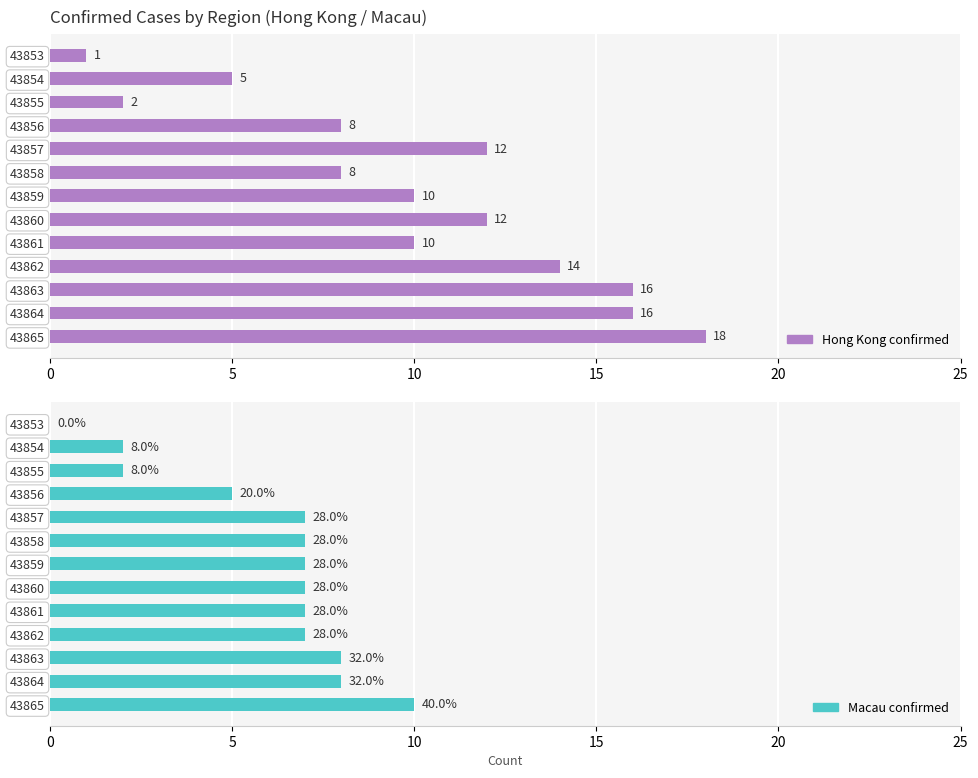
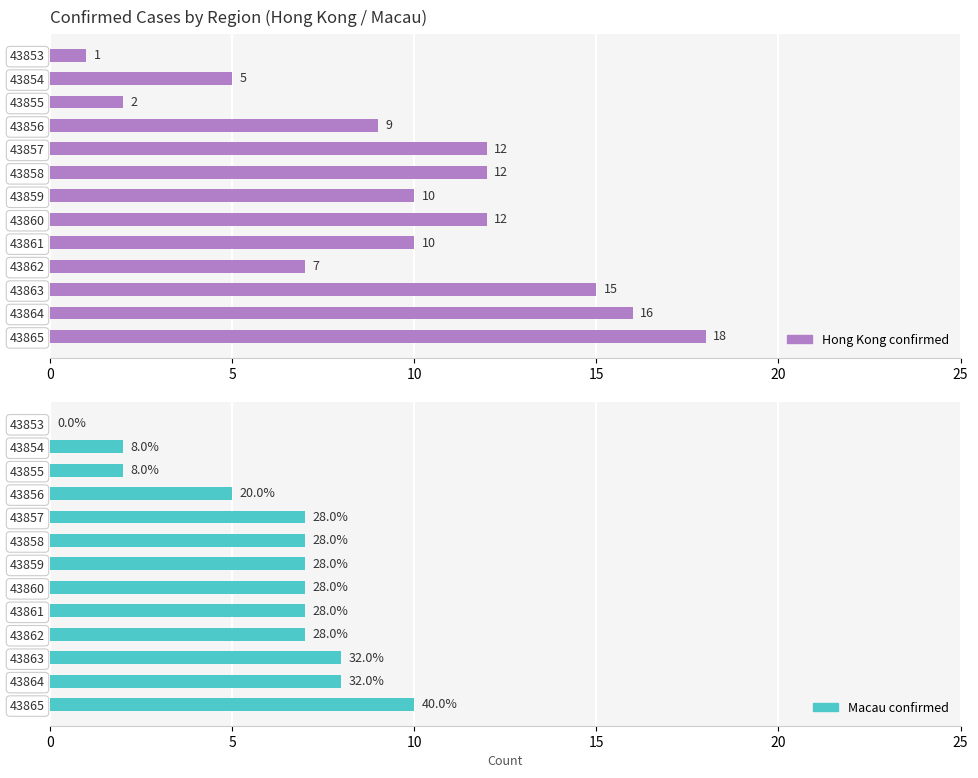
Confirmed Cases by Region (Hong Kong / Macau), 43856: 8 -> 9
Confirmed Cases by Region (Hong Kong / Macau), 43858: 8 -> 12
Confirmed Cases by Region (Hong Kong / Macau), 43862: 14 -> 7
Confirmed Cases by Region (Hong Kong / Macau), 43863: 16 -> 15
